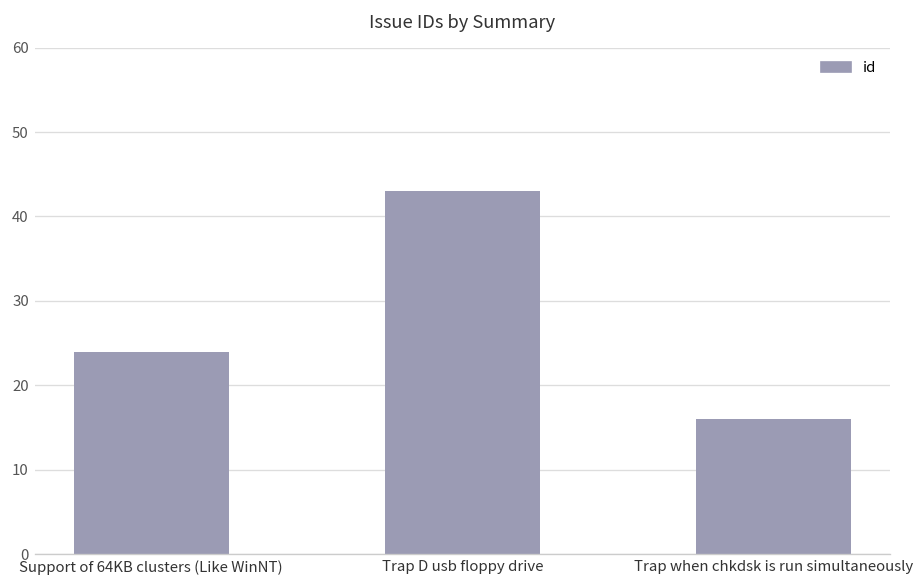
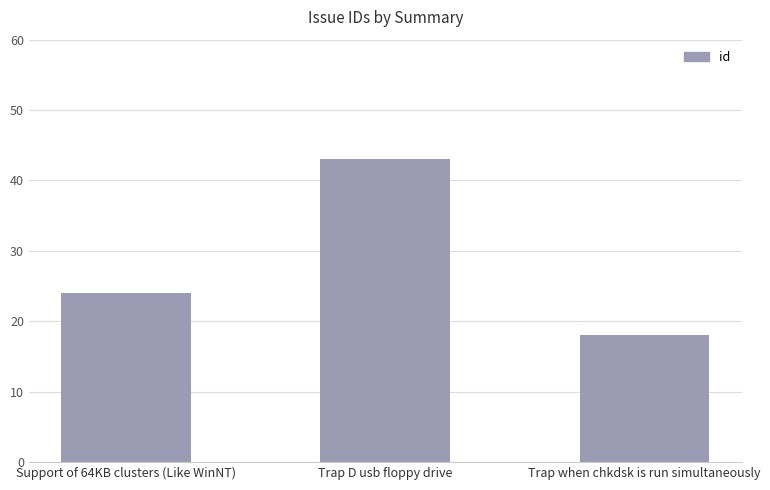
Trap when chkdsk is run simultaneously: 16 -> 18
